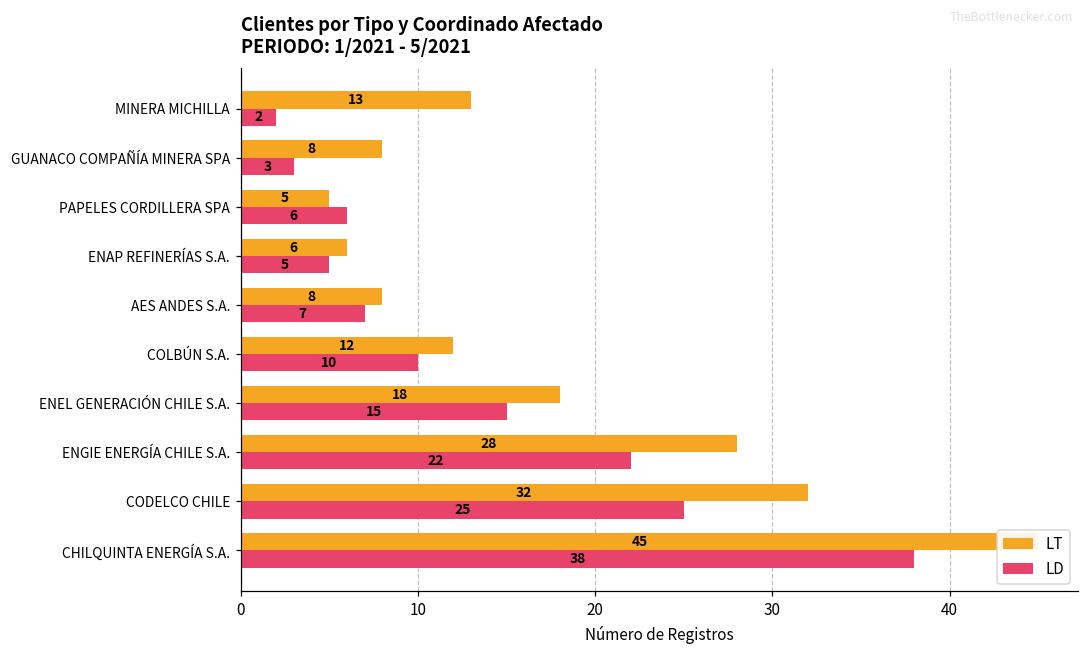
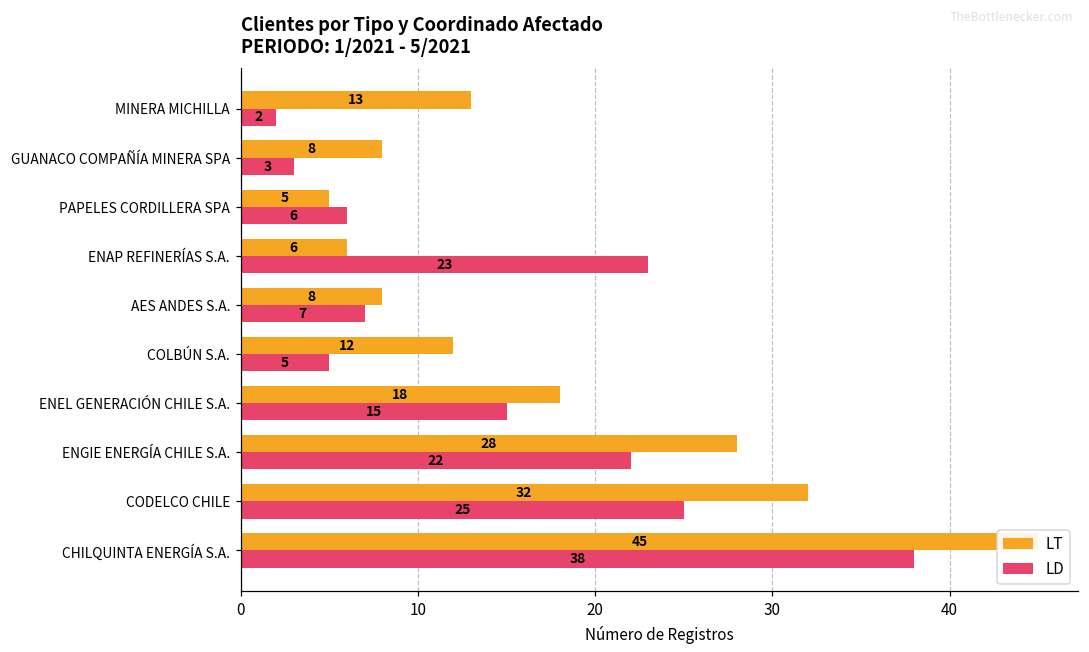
LD, ENAP REFINERÍAS S.A.: 5 -> 23
LD, COLBÚN S.A.: 10 -> 5
